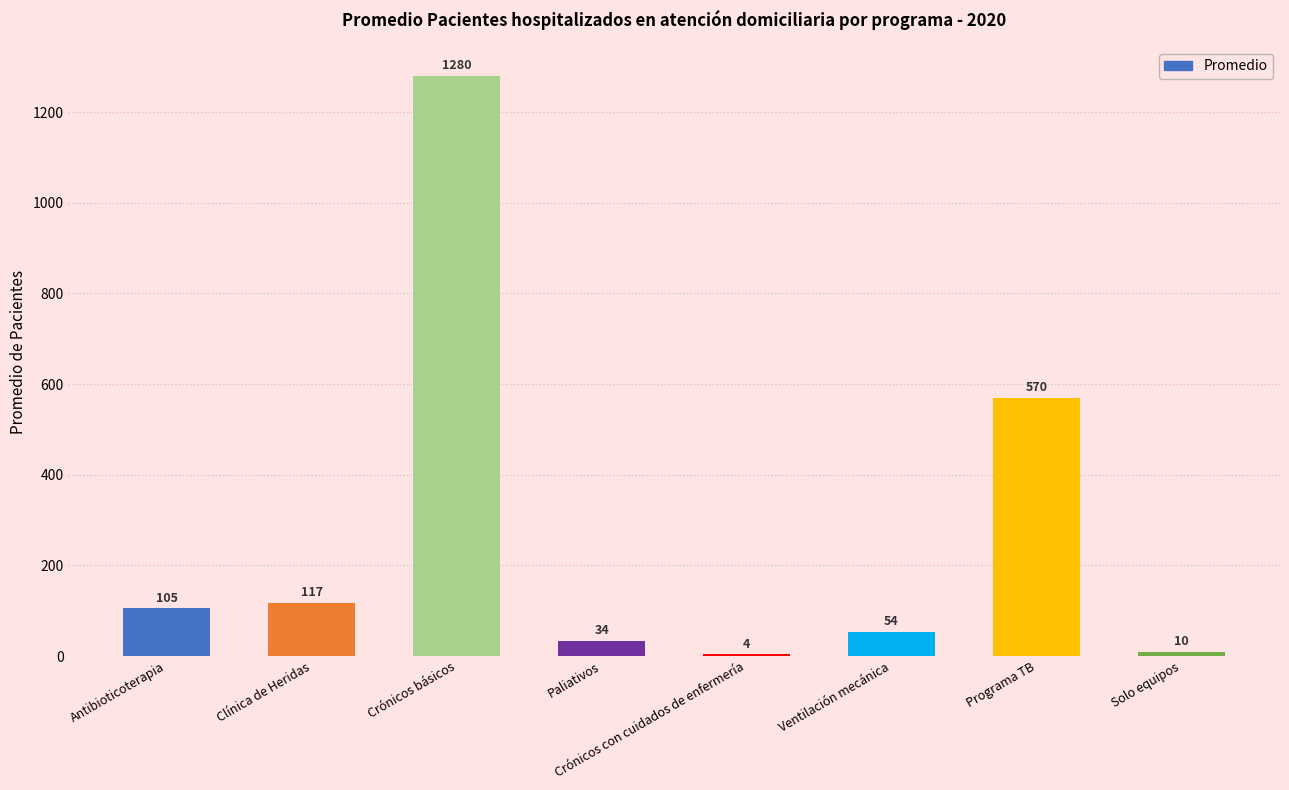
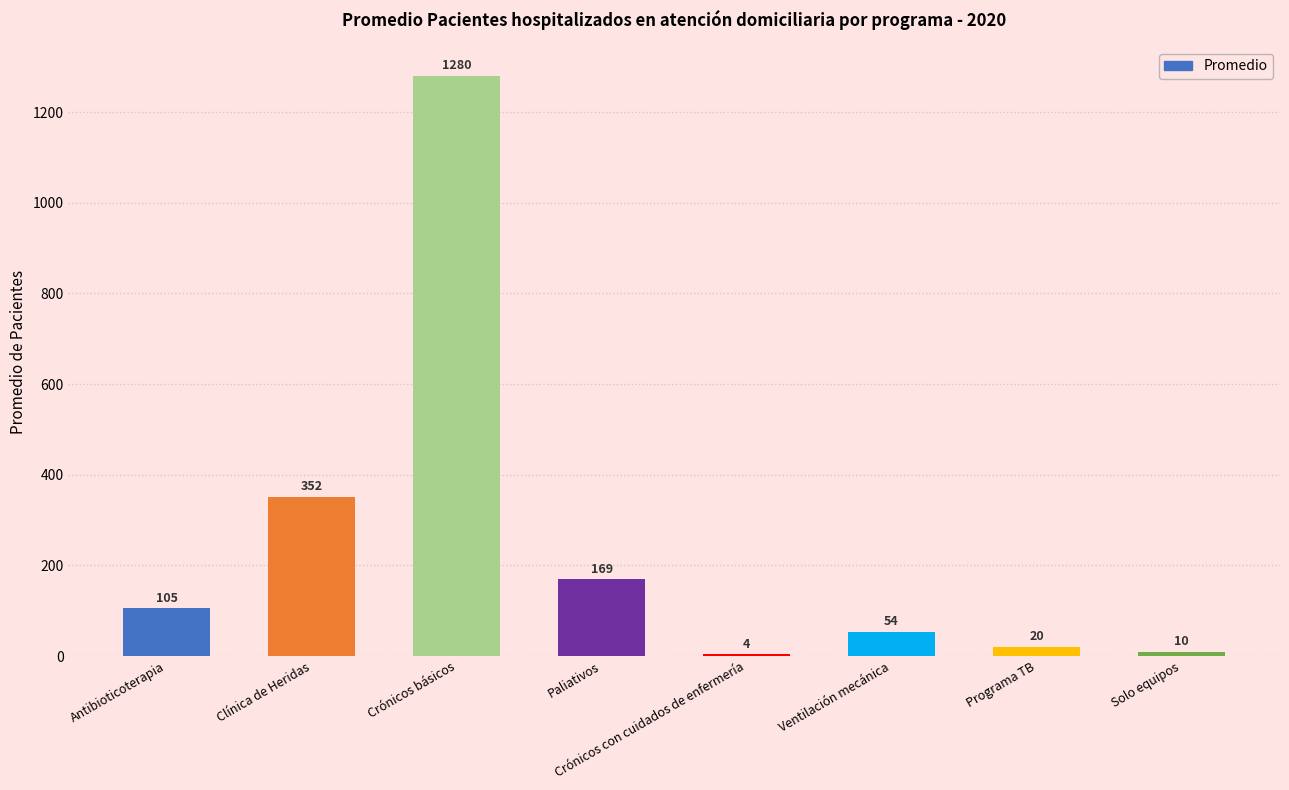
Clínica de Heridas: 117 -> 352
Paliativos: 34 -> 169
Programa TB: 570 -> 20
